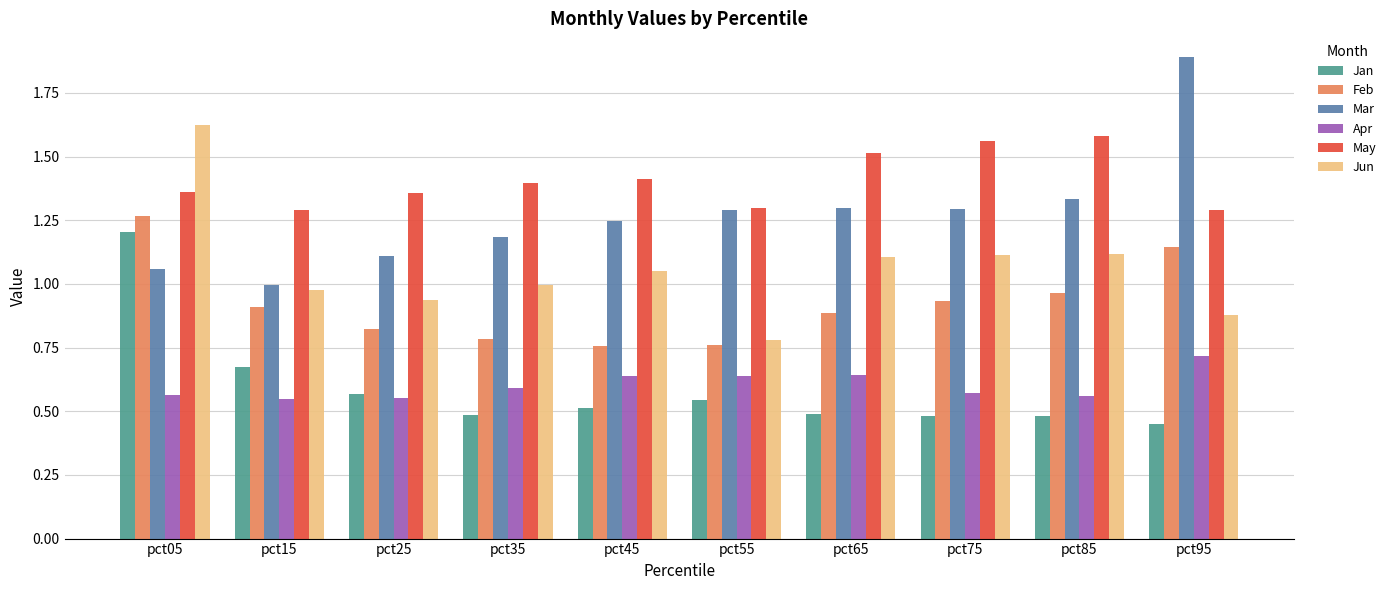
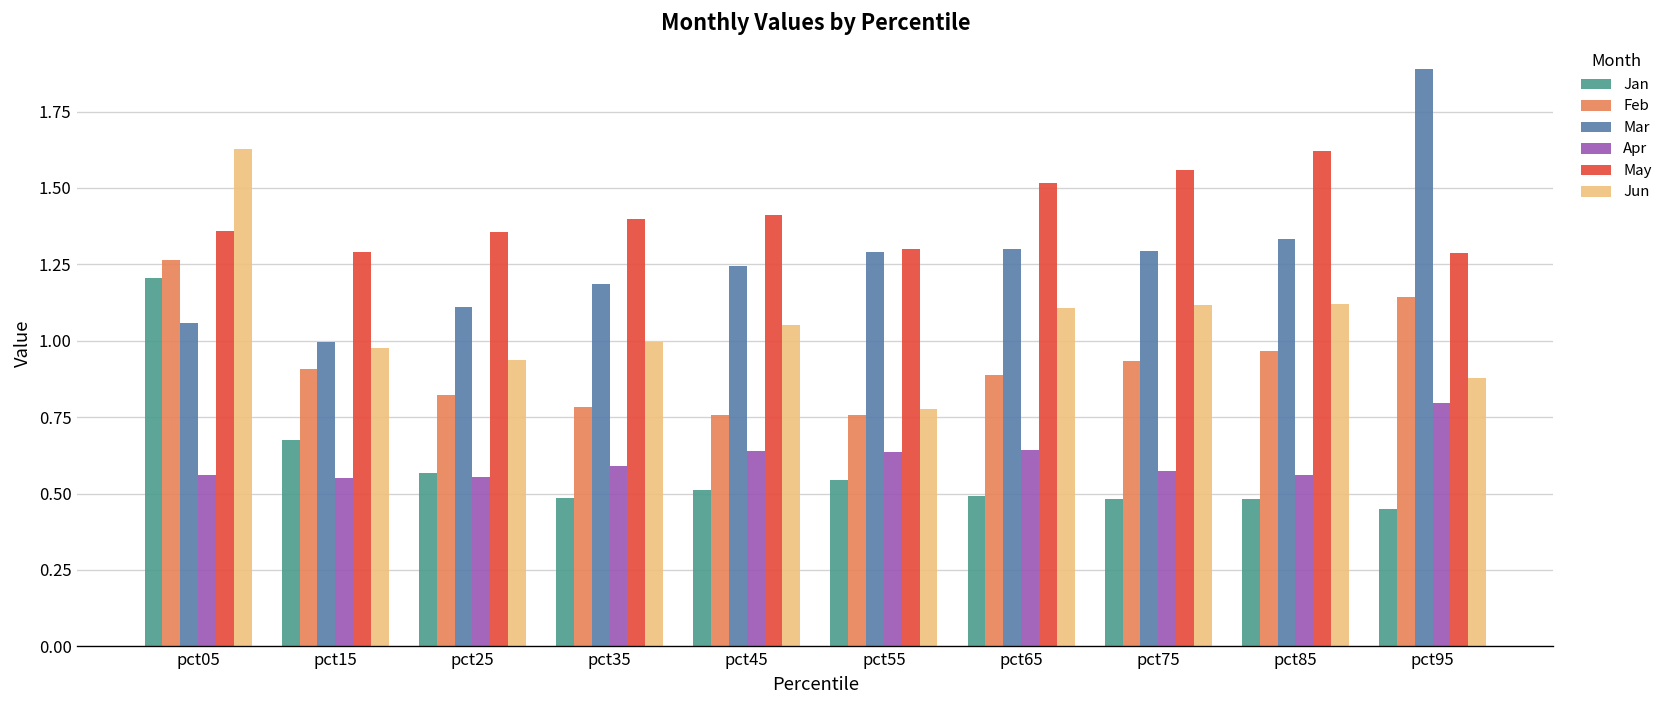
May, pct85: 1.58 -> 1.62
Apr, pct95: 0.72 -> 0.80
